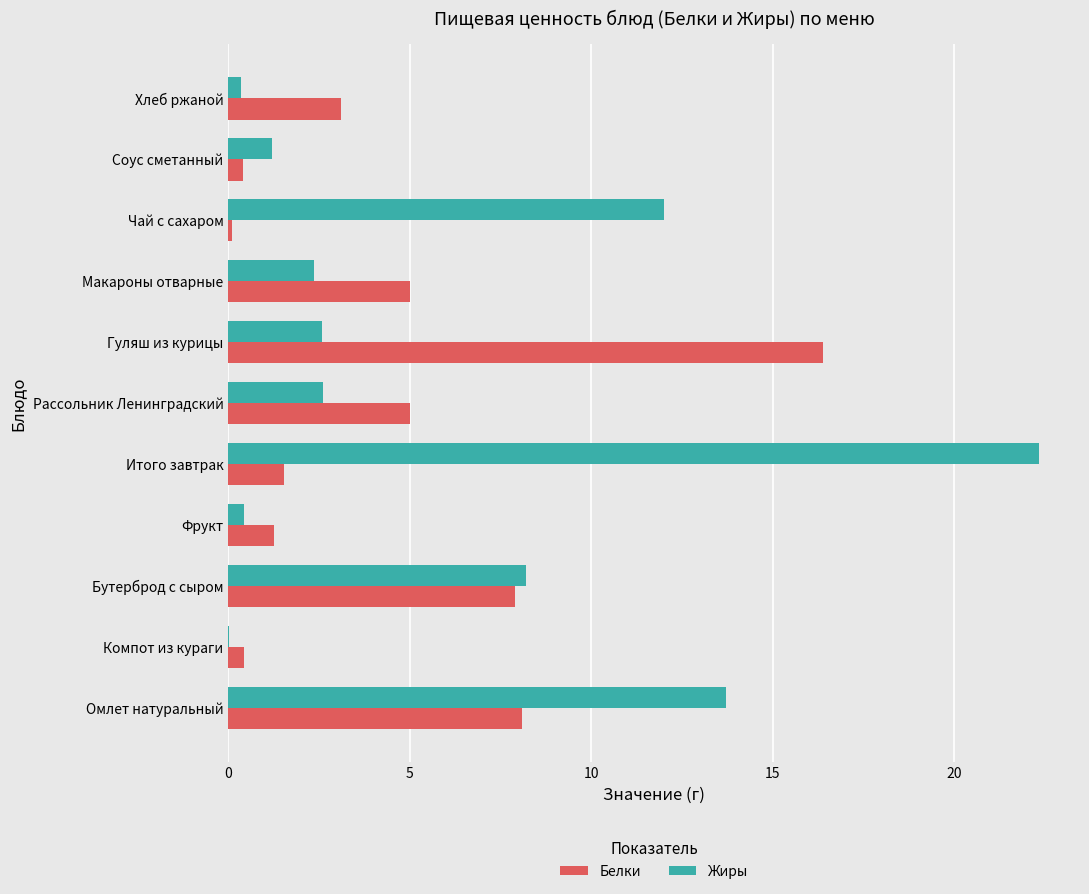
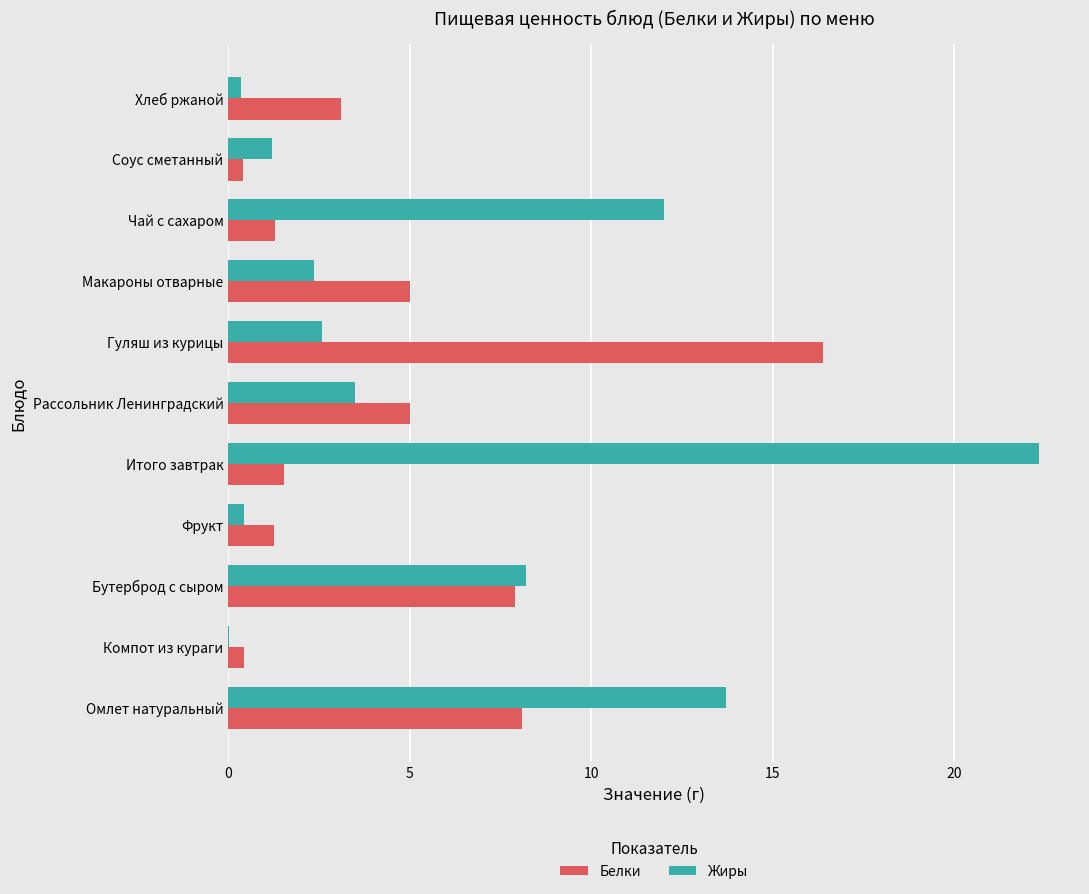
Белки, Чай с сахаром: 0.1 -> 1.3
Жиры, Рассольник Ленинградский: 2.6 -> 3.5
